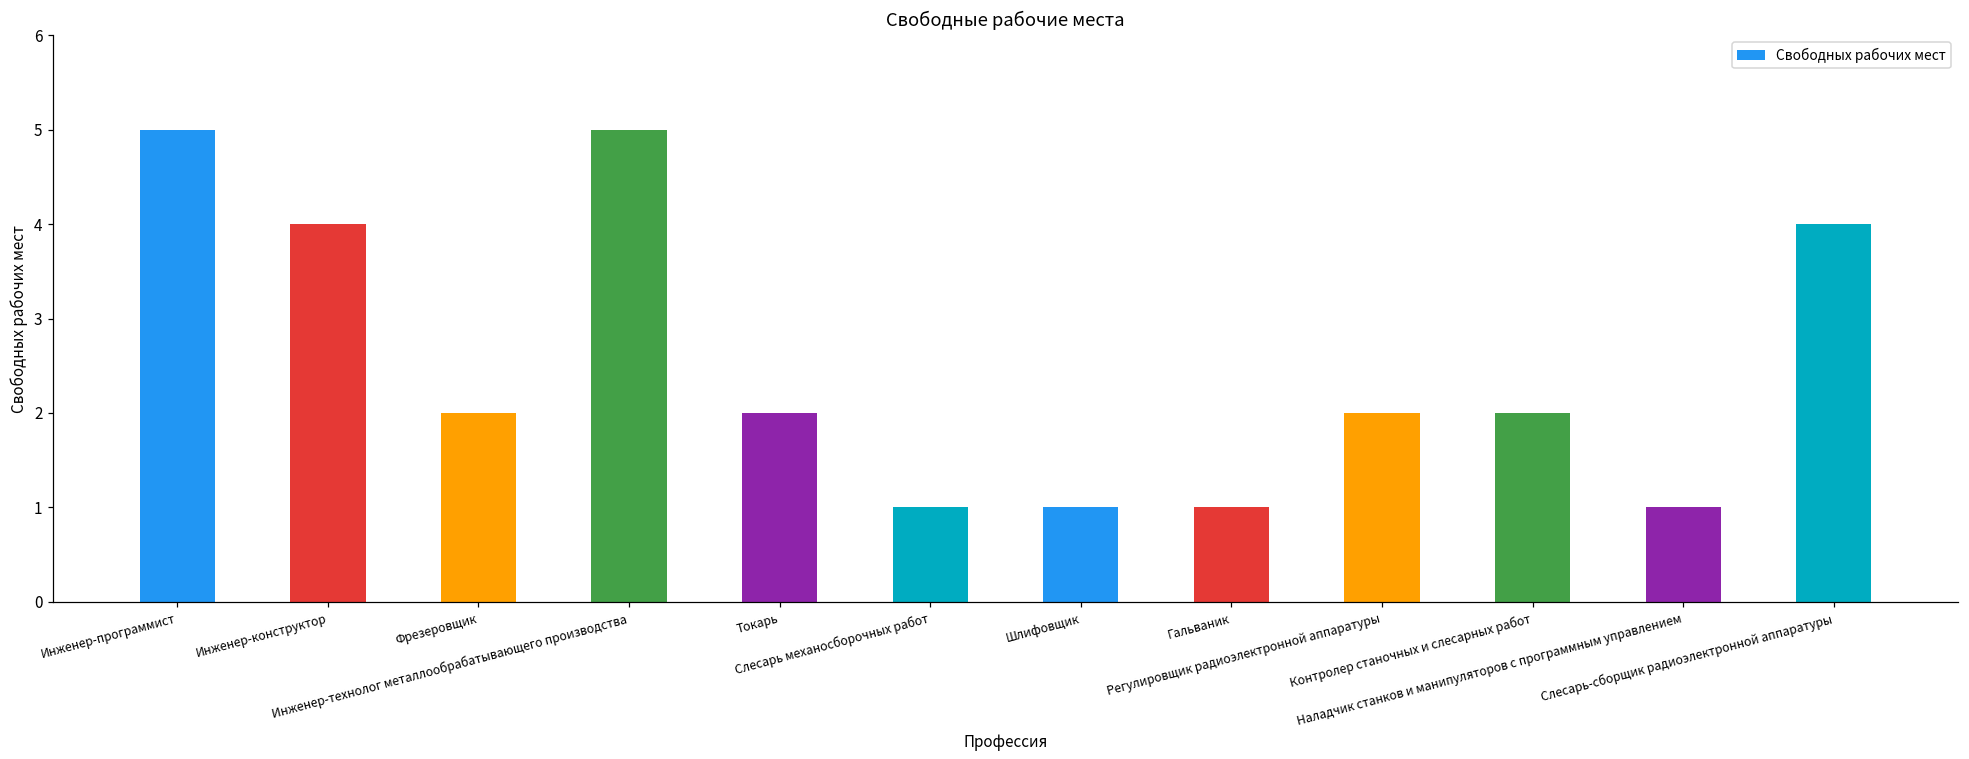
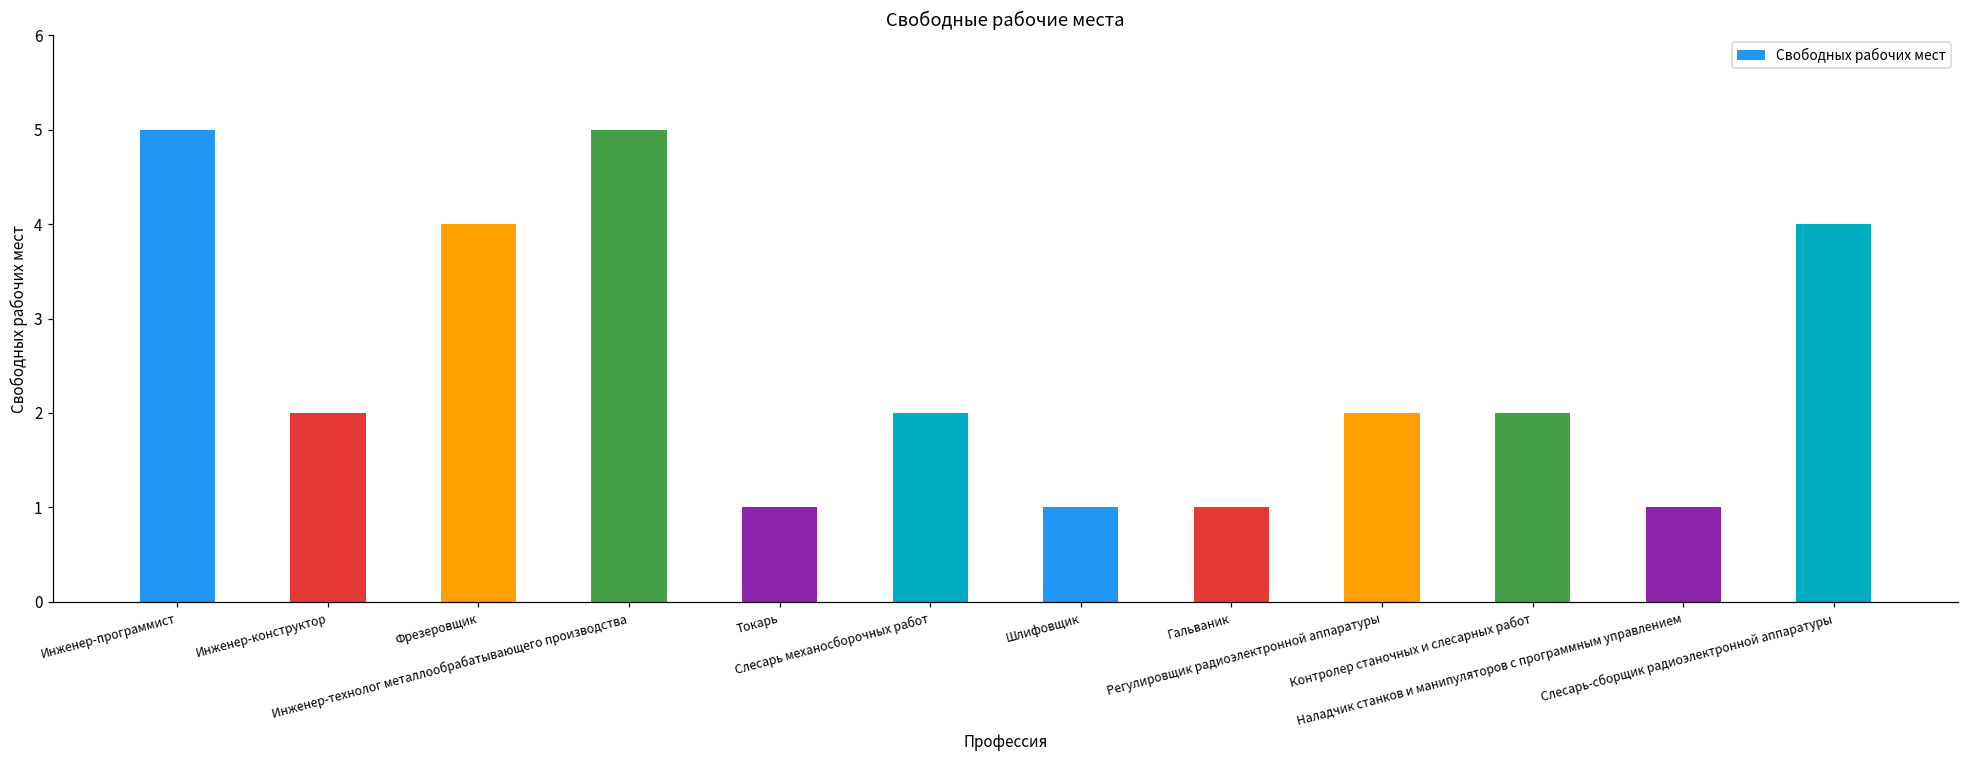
Инженер-конструктор: 4 -> 2
Фрезеровщик: 2 -> 4
Токарь: 2 -> 1
Слесарь механосборочных работ: 1 -> 2
